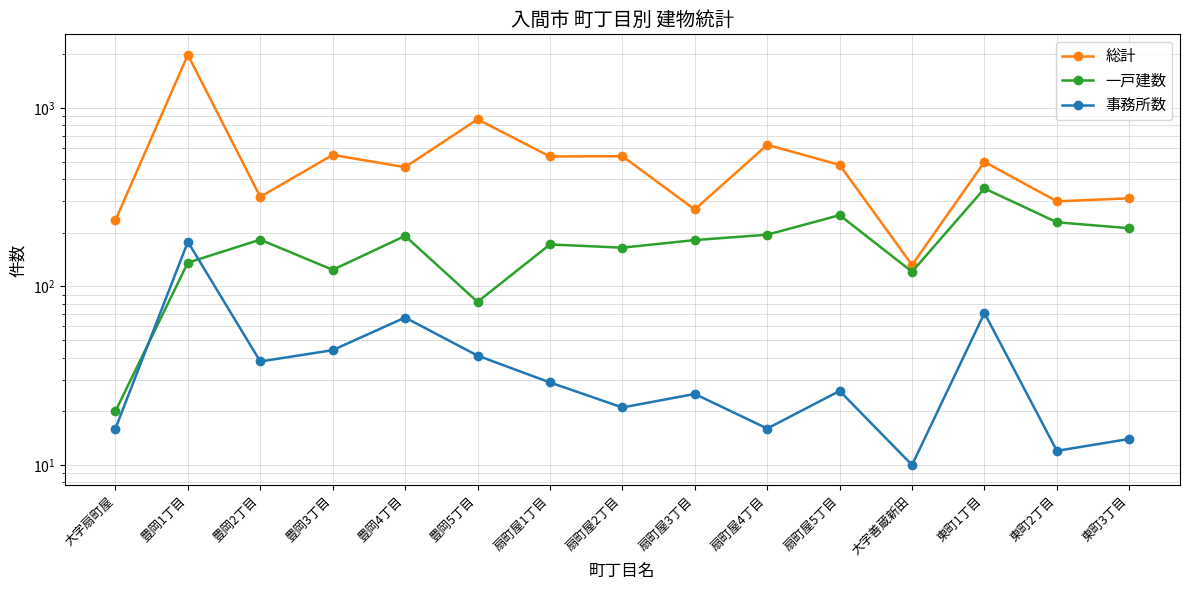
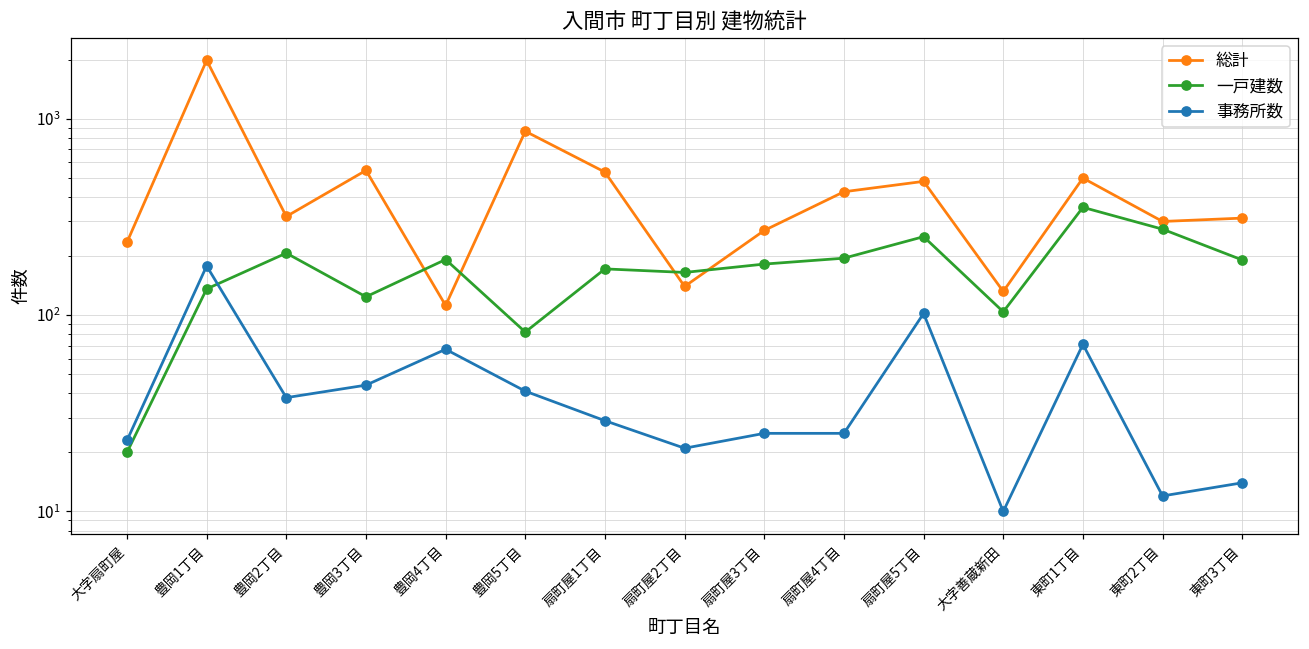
事務所数, 大字扇町屋: 16 -> 23
一戸建数, 豊岡2丁目: 180 -> 210
総計, 豊岡4丁目: 470 -> 110
総計, 扇町屋2丁目: 540 -> 140
総計, 扇町屋4丁目: 620 -> 430
事務所数, 扇町屋4丁目: 16 -> 25
事務所数, 扇町屋5丁目: 26 -> 100
一戸建数, 大字善蔵新田: 120 -> 100
一戸建数, 東町2丁目: 230 -> 270
一戸建数, 東町3丁目: 210 -> 190
